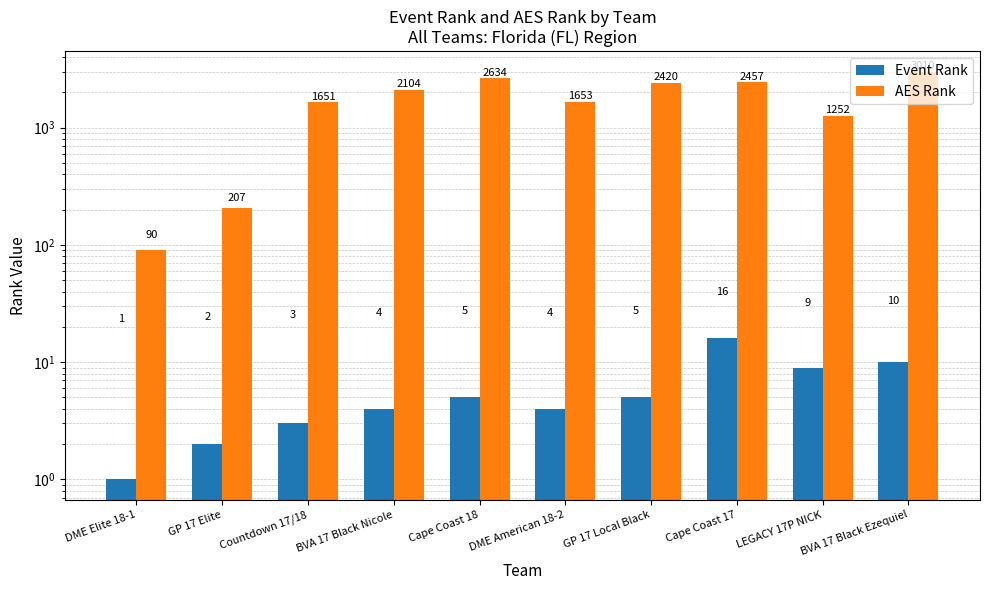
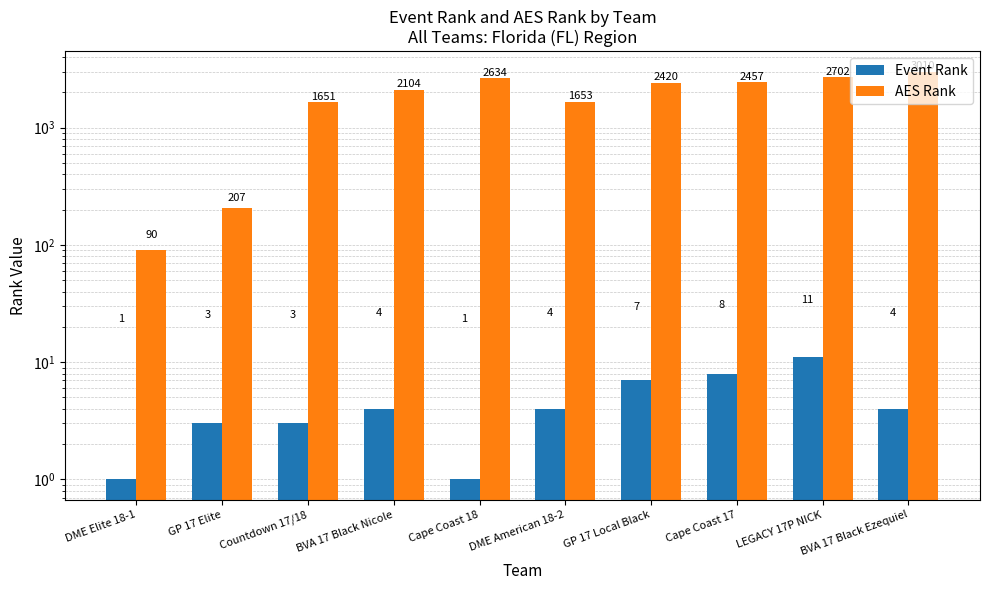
Event Rank, GP 17 Elite: 2 -> 3
Event Rank, Cape Coast 18: 5 -> 1
Event Rank, GP 17 Local Black: 5 -> 7
Event Rank, Cape Coast 17: 16 -> 8
Event Rank, LEGACY 17P NICK: 9 -> 11
AES Rank, LEGACY 17P NICK: 1252 -> 2702
Event Rank, BVA 17 Black Ezequiel: 10 -> 4
